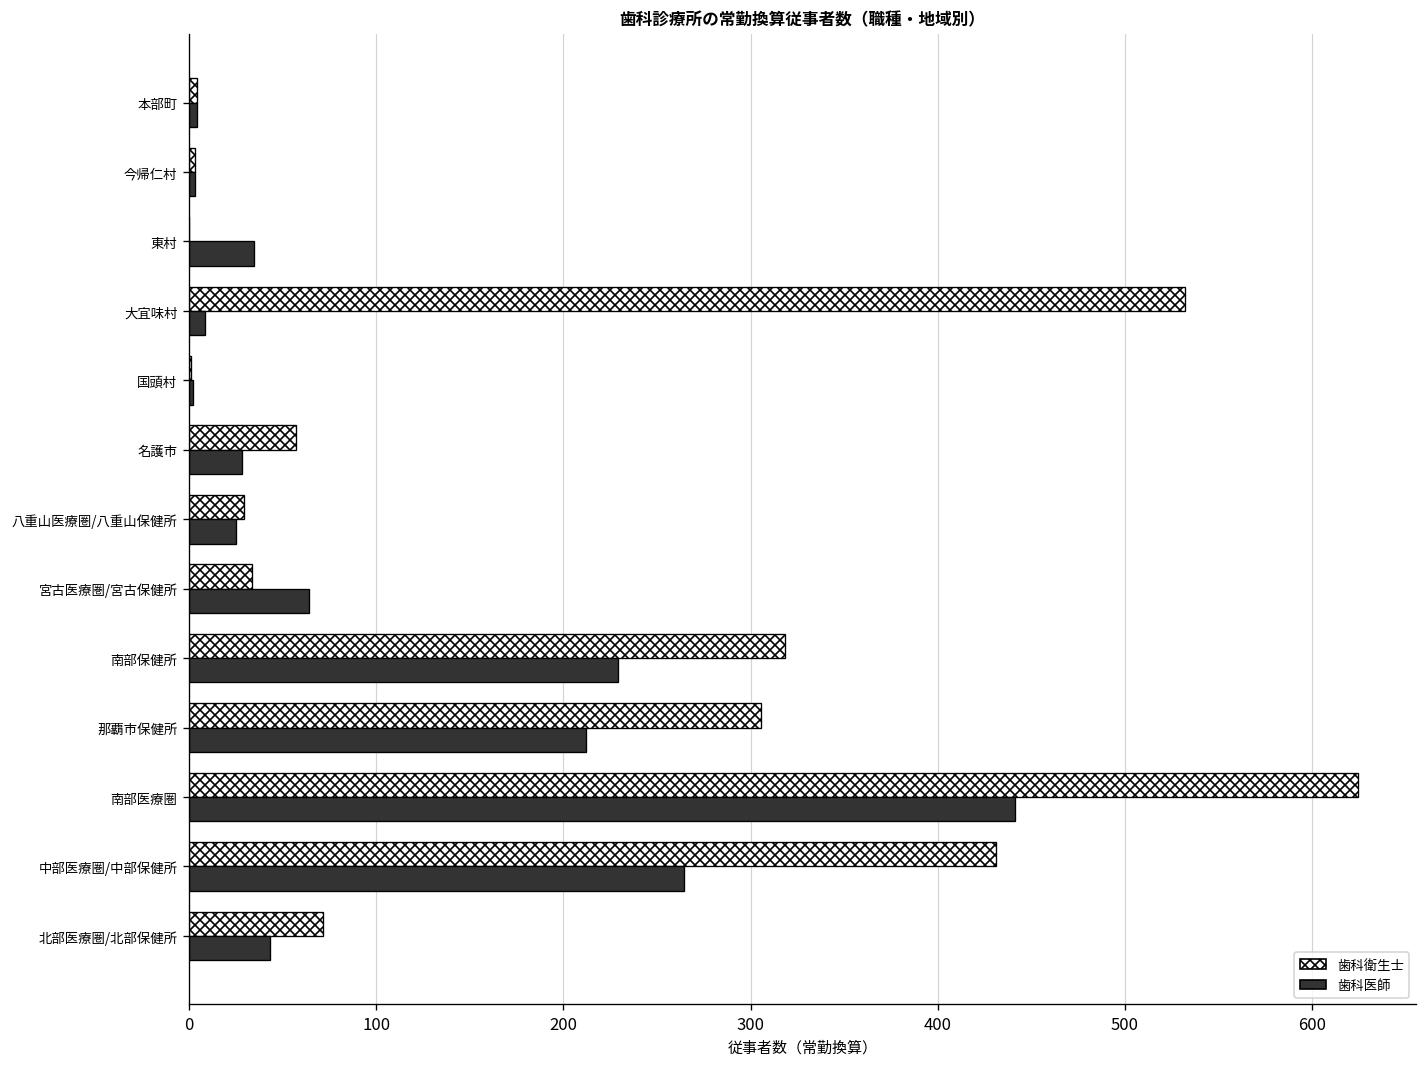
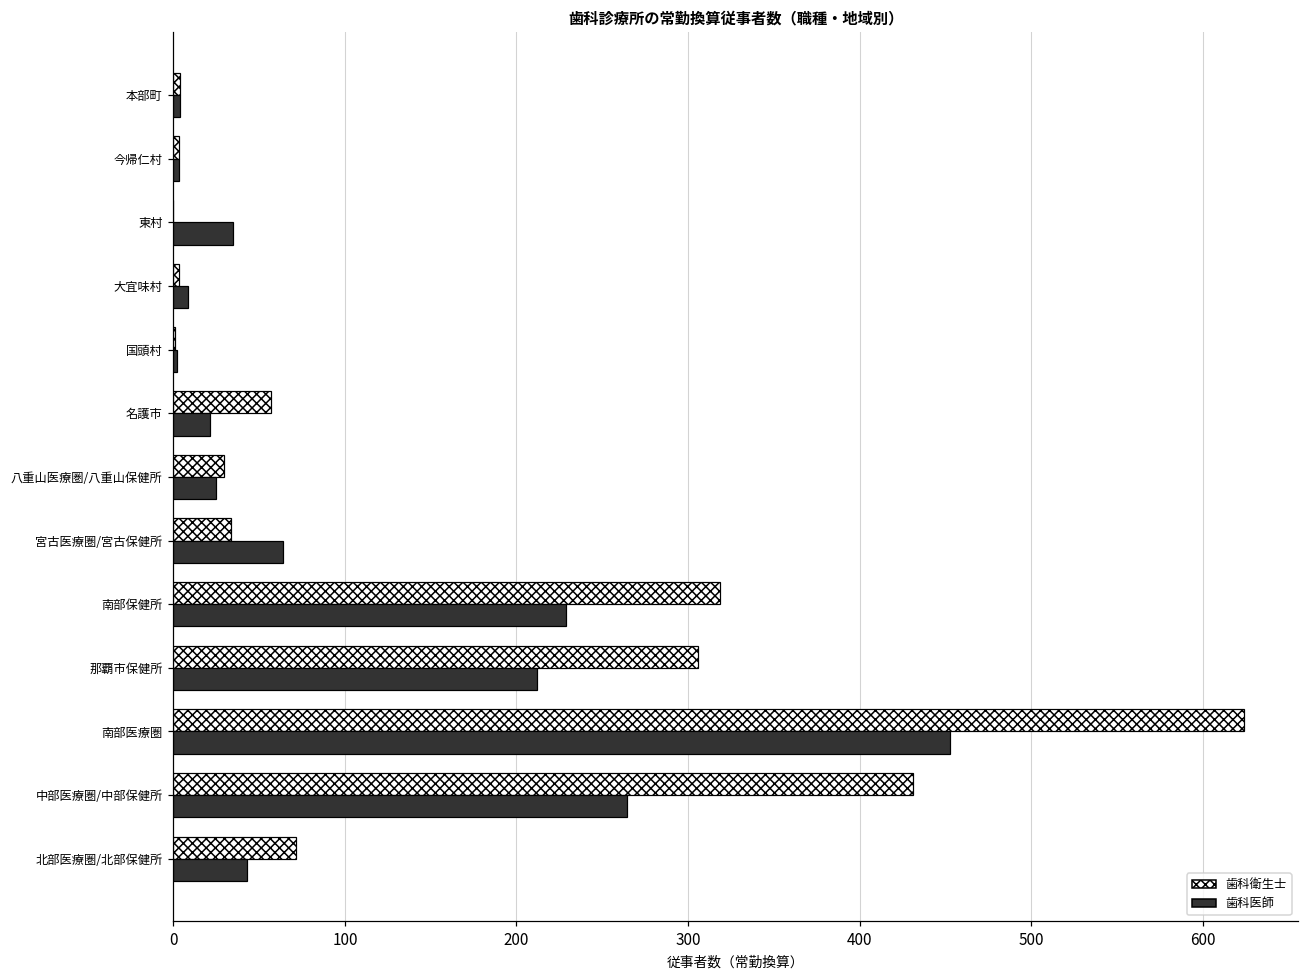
歯科衛生士, 大宜味村: 532 -> 3
歯科医師, 名護市: 28 -> 22
歯科医師, 南部医療圏: 441 -> 452
